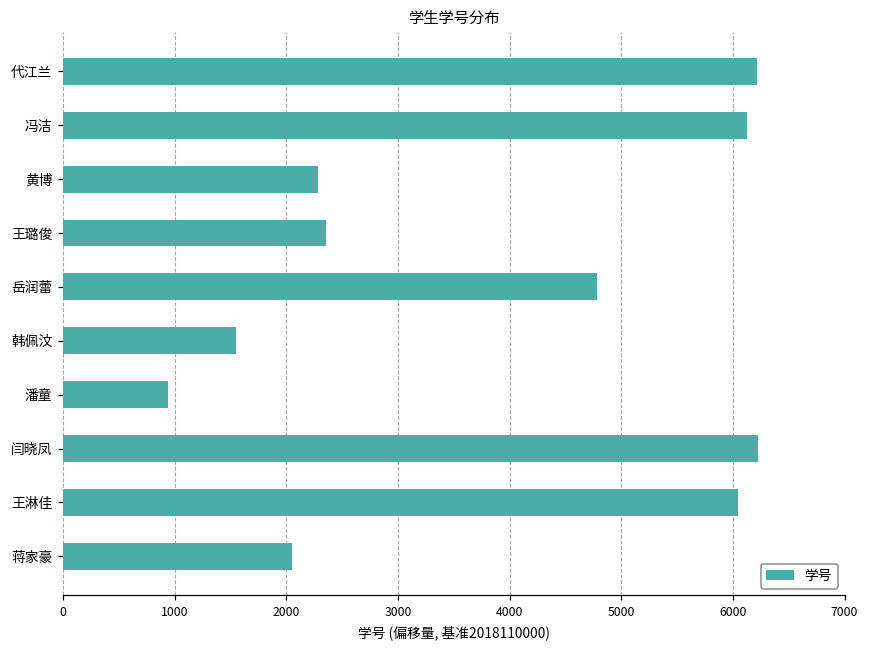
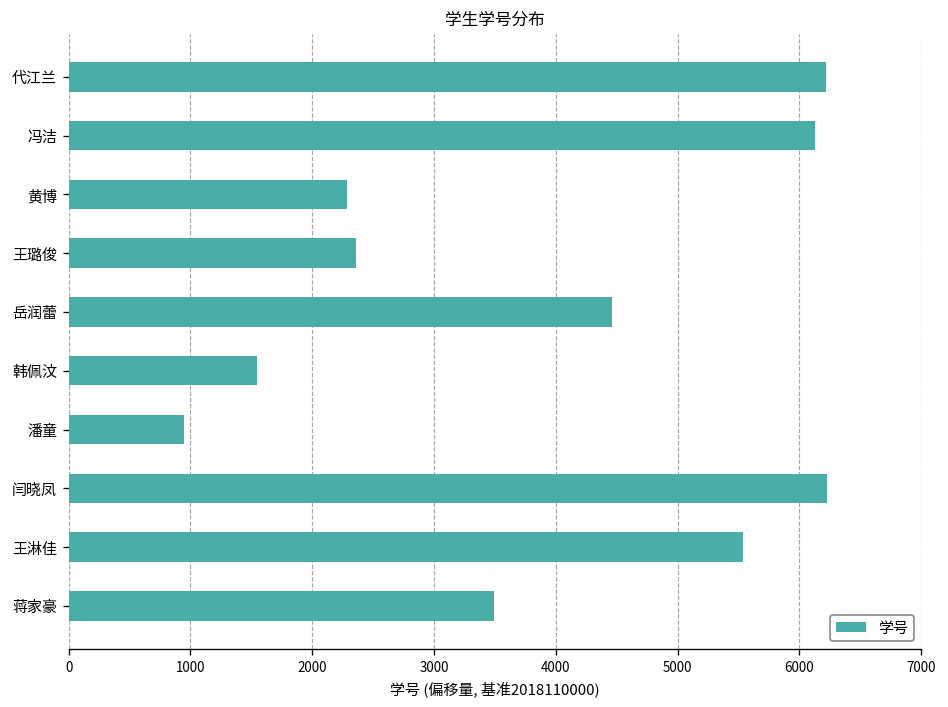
岳润蕾: 4780 -> 4460
王淋佳: 6050 -> 5530
蒋家豪: 2050 -> 3500
